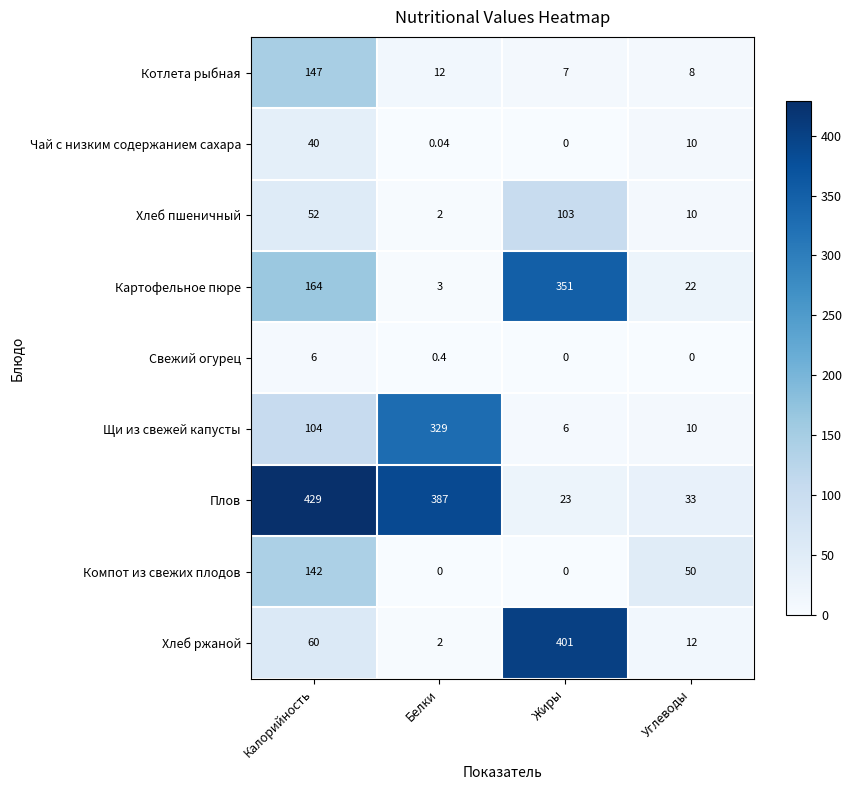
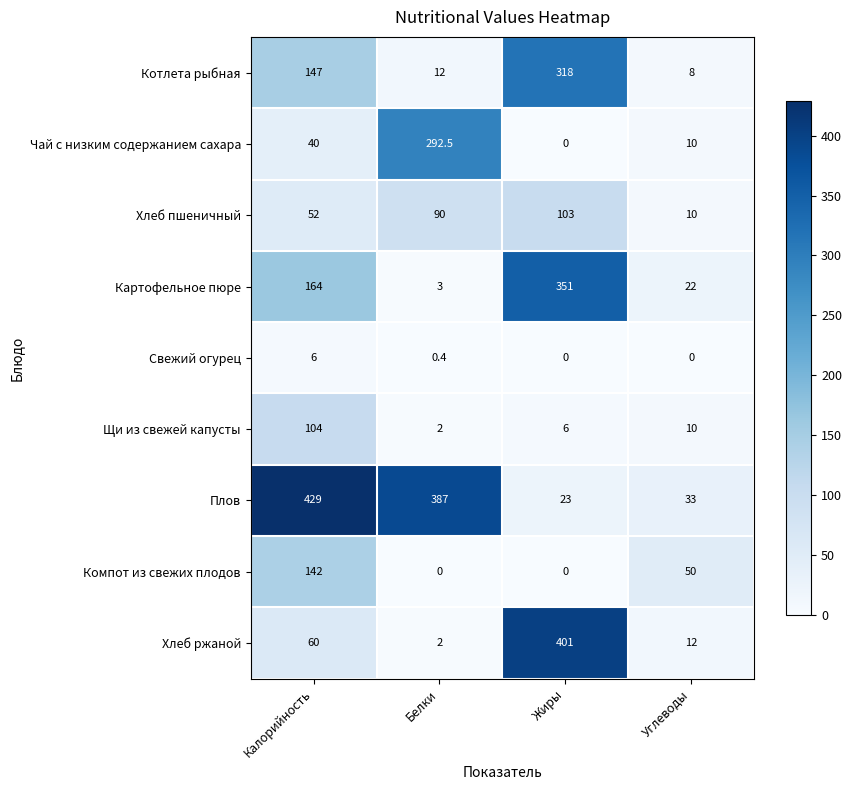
Котлета рыбная, Жиры: 7 -> 318
Чай с низким содержанием сахара, Белки: 0.04 -> 292.5
Хлеб пшеничный, Белки: 2 -> 90
Щи из свежей капусты, Белки: 329 -> 2
